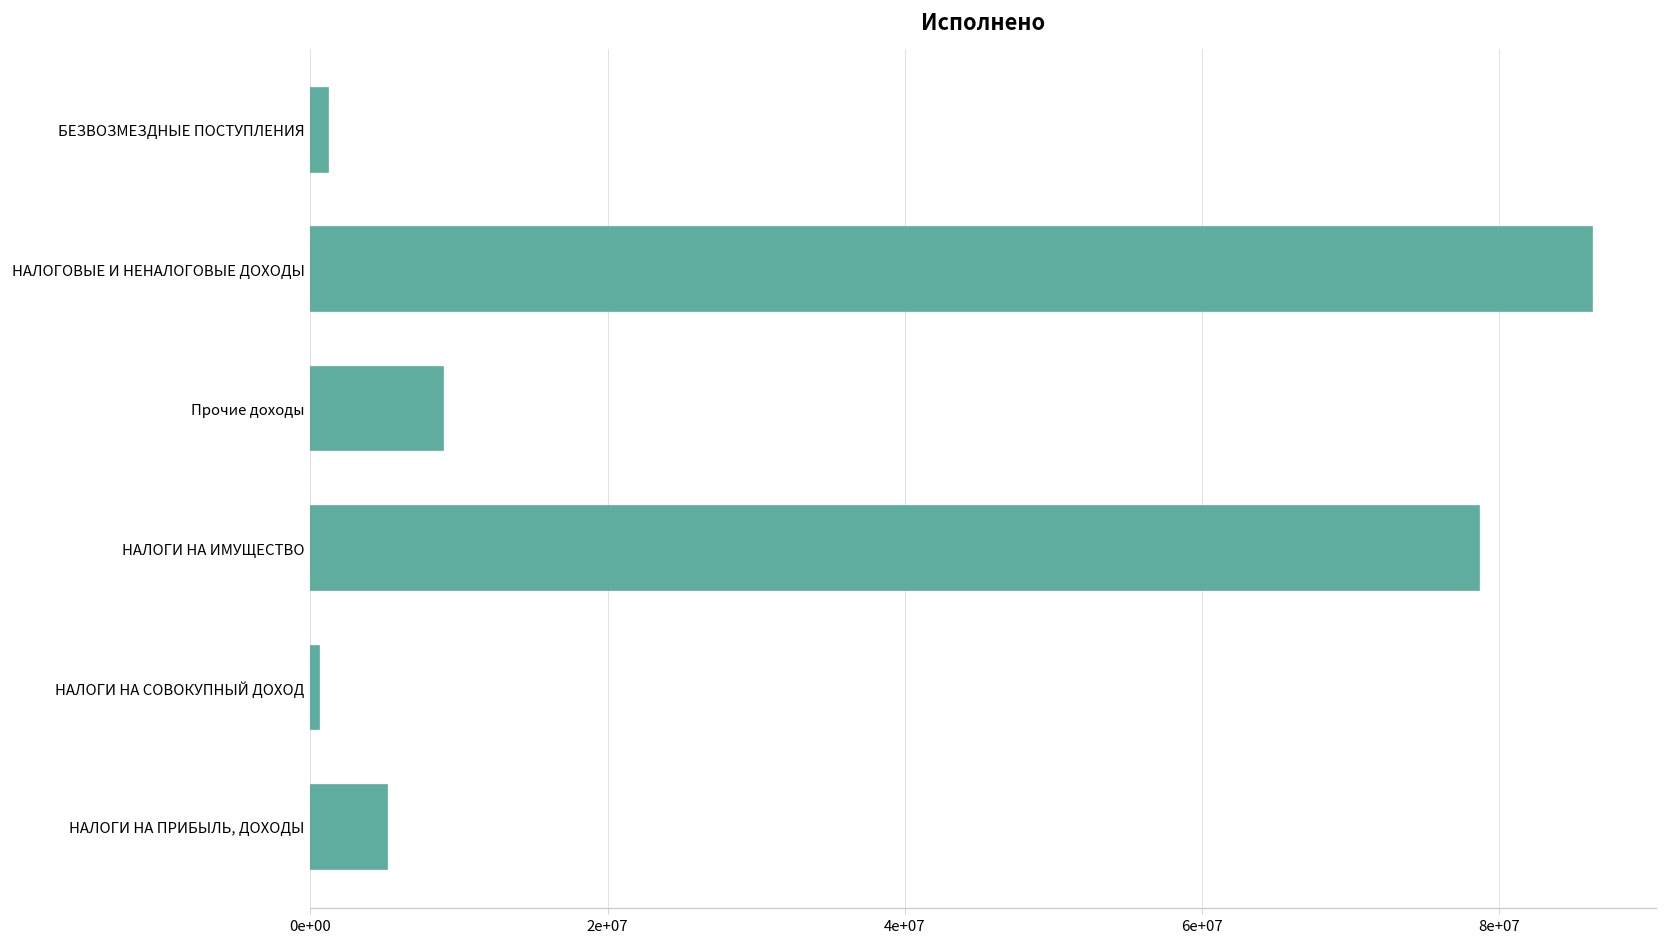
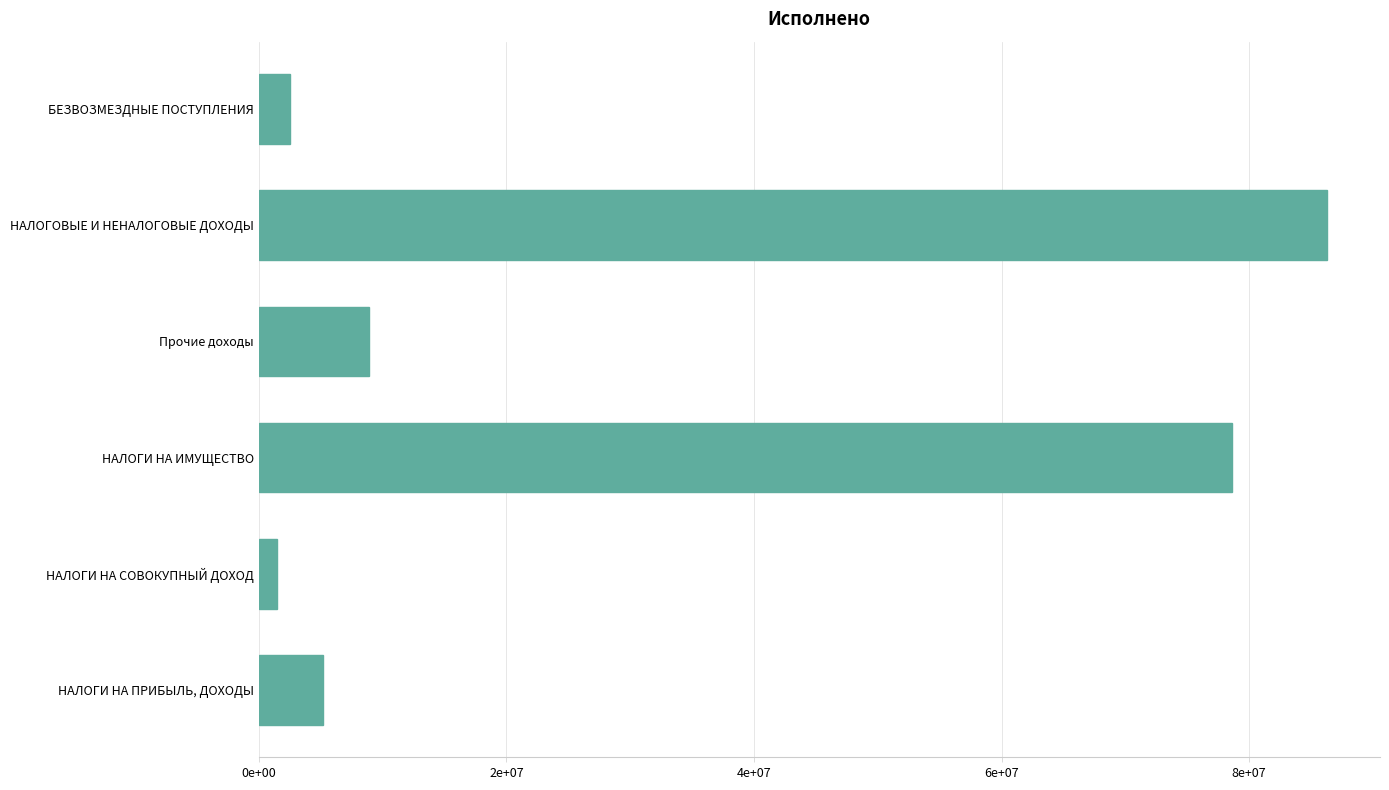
БЕЗВОЗМЕЗДНЫЕ ПОСТУПЛЕНИЯ: 1100000 -> 2500000
НАЛОГИ НА СОВОКУПНЫЙ ДОХОД: 600000 -> 1500000
